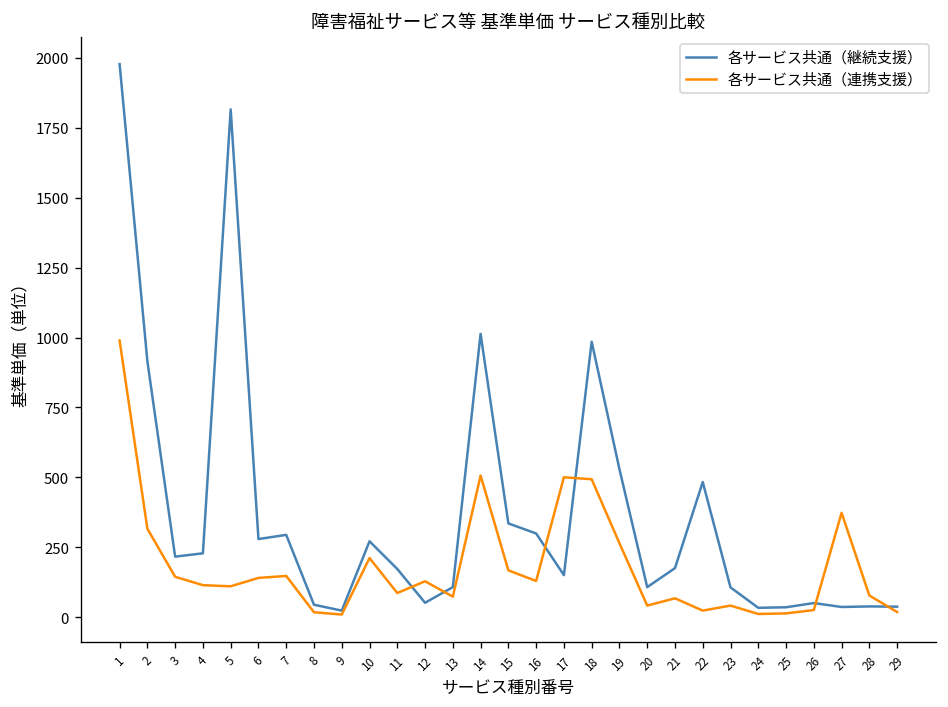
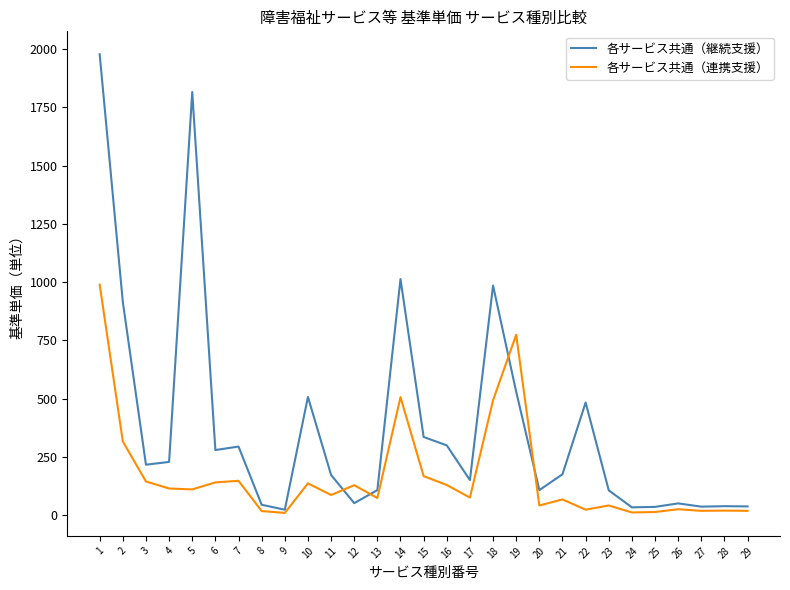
各サービス共通（継続支援）, 10: 270 -> 510
各サービス共通（連携支援）, 10: 210 -> 140
各サービス共通（連携支援）, 17: 500 -> 80
各サービス共通（連携支援）, 19: 260 -> 770
各サービス共通（連携支援）, 27: 370 -> 20
各サービス共通（連携支援）, 28: 80 -> 20
